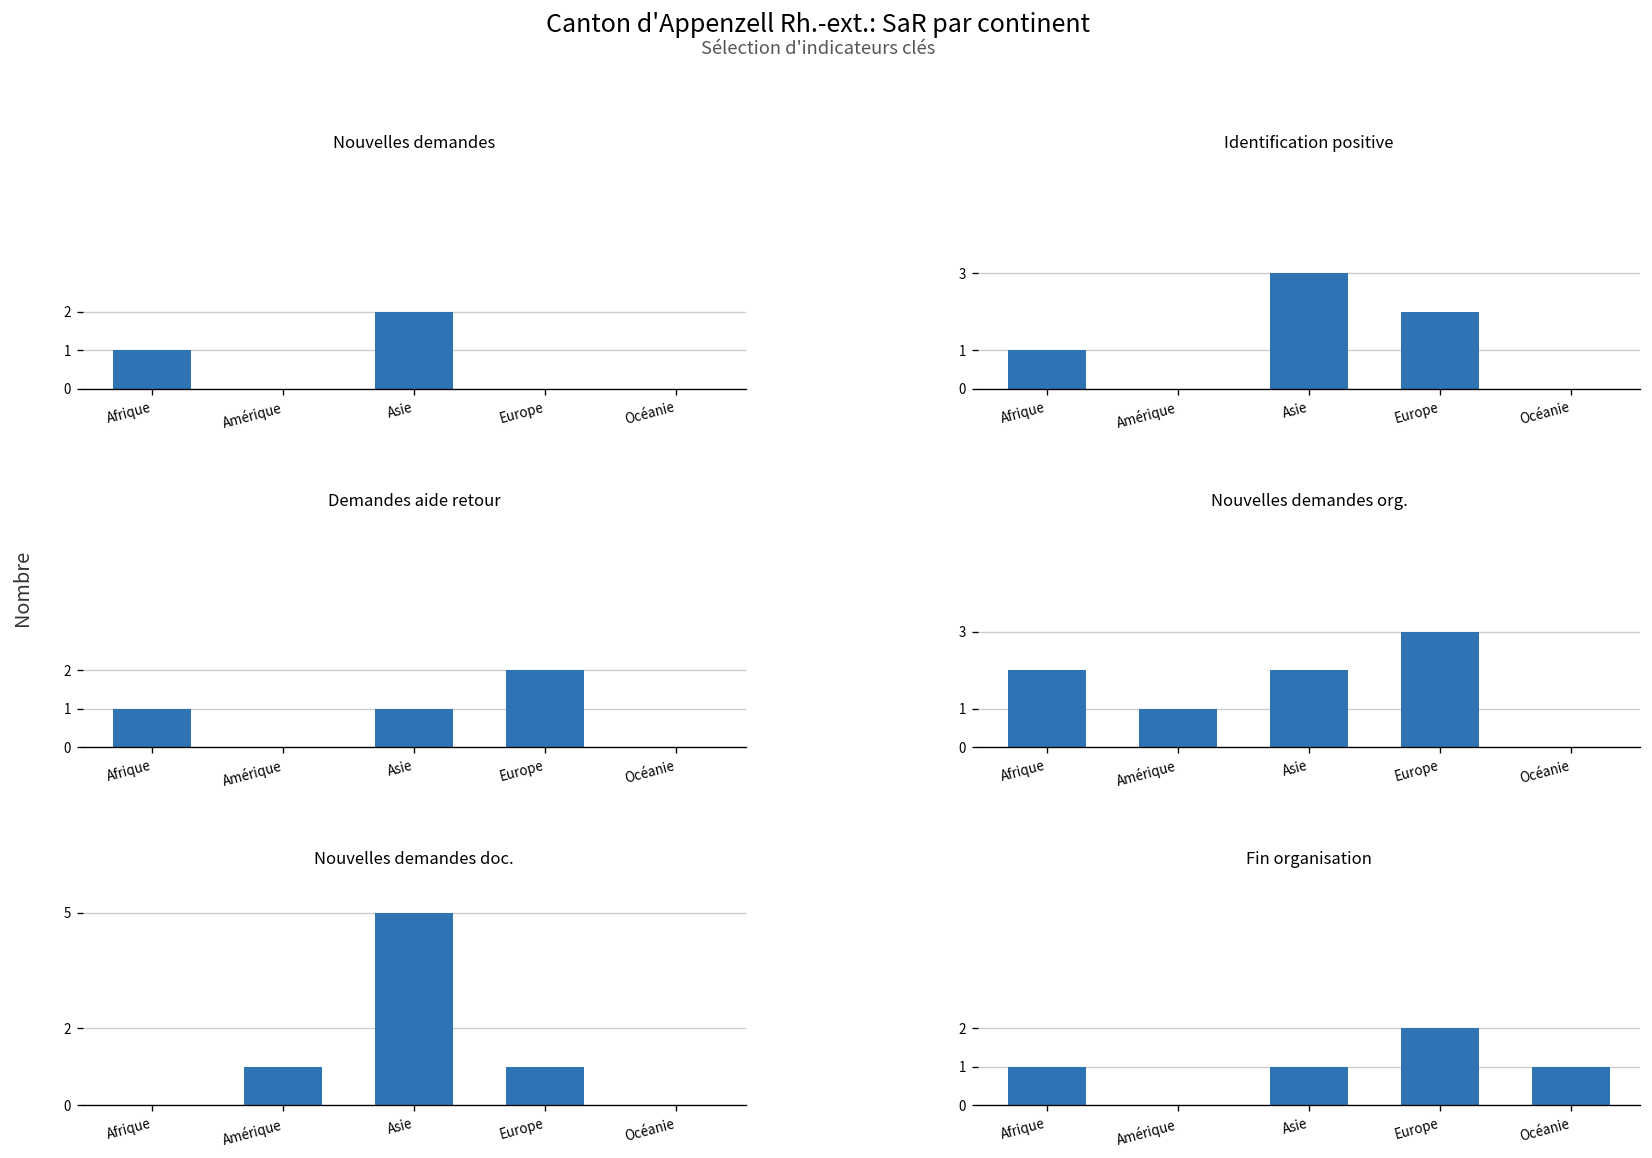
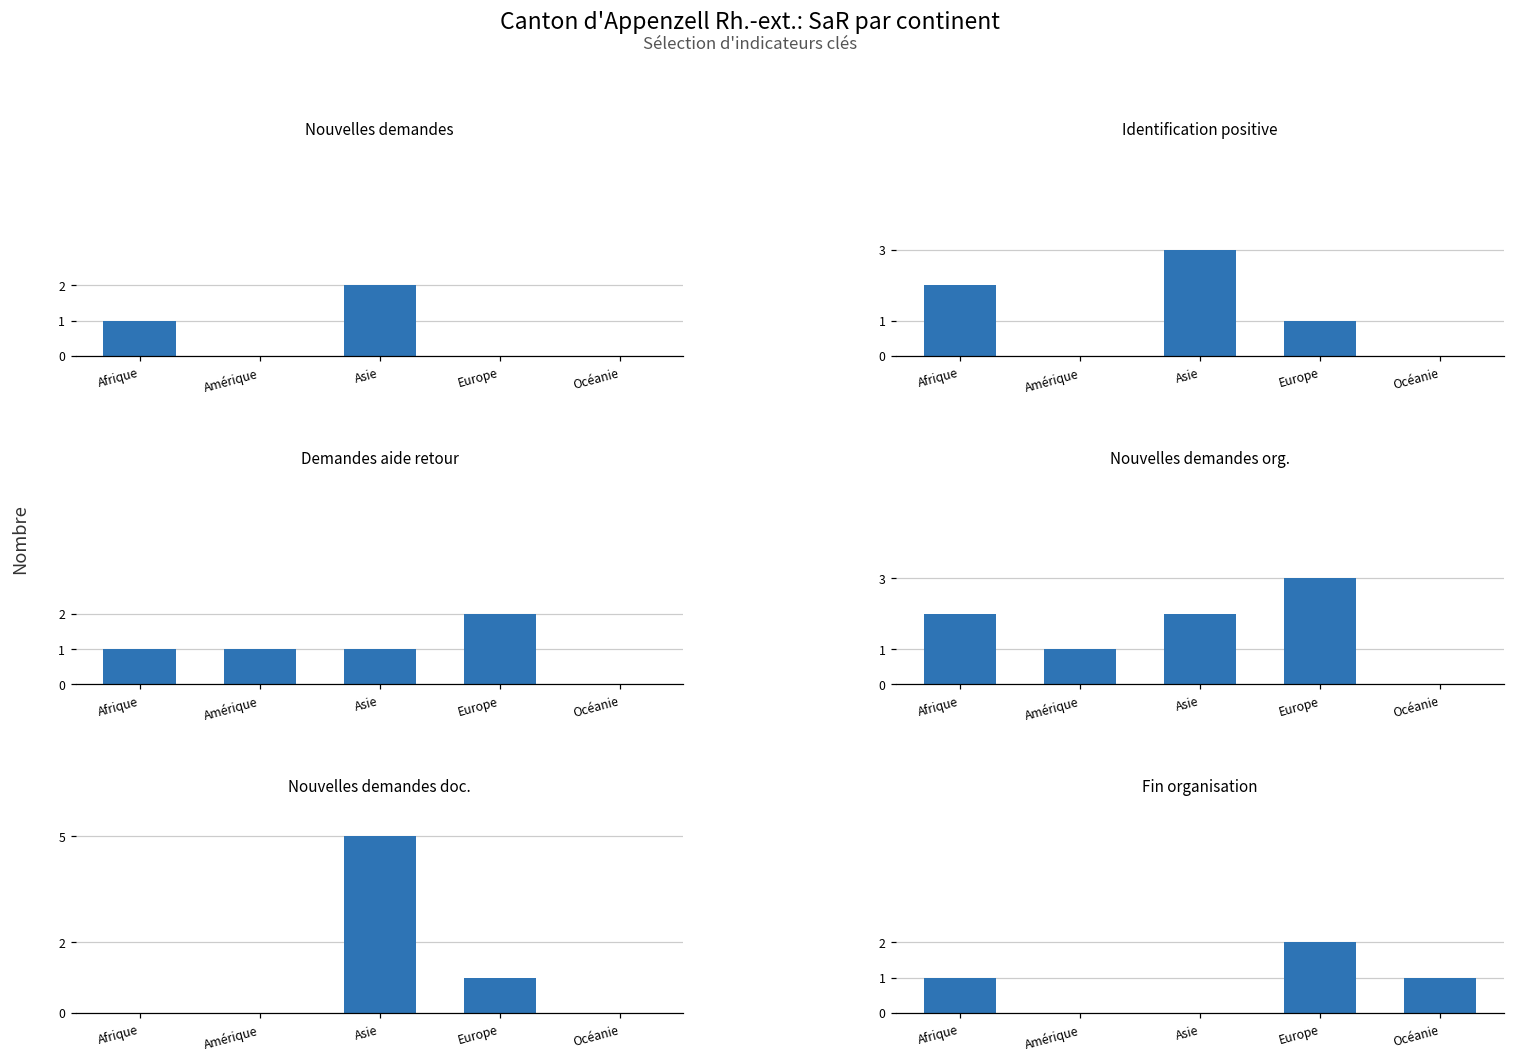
Identification positive, Afrique: 1 -> 2
Identification positive, Europe: 2 -> 1
Demandes aide retour, Amérique: 0 -> 1
Nouvelles demandes doc., Amérique: 1 -> 0
Fin organisation, Asie: 1 -> 0
